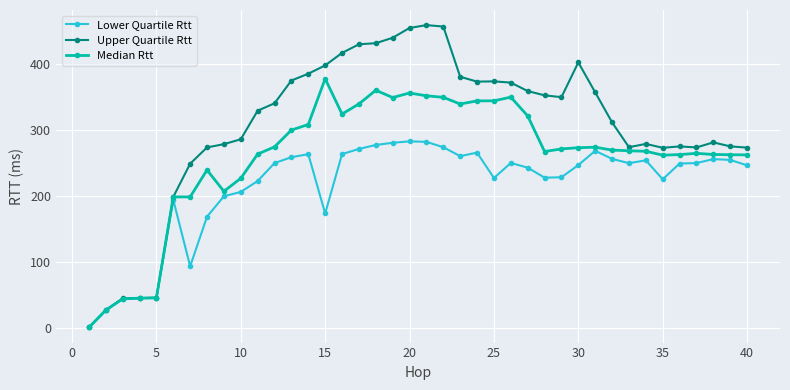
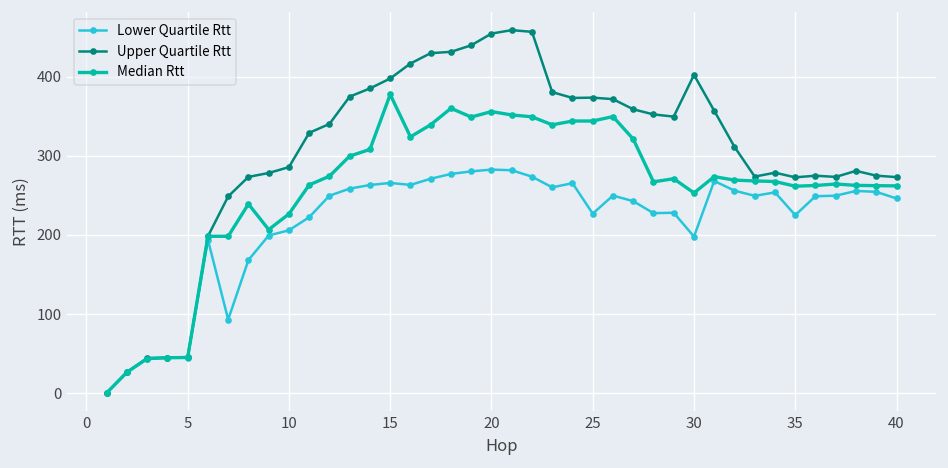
Lower Quartile Rtt, 15: 170 -> 270
Lower Quartile Rtt, 30: 250 -> 200
Median Rtt, 30: 270 -> 250
